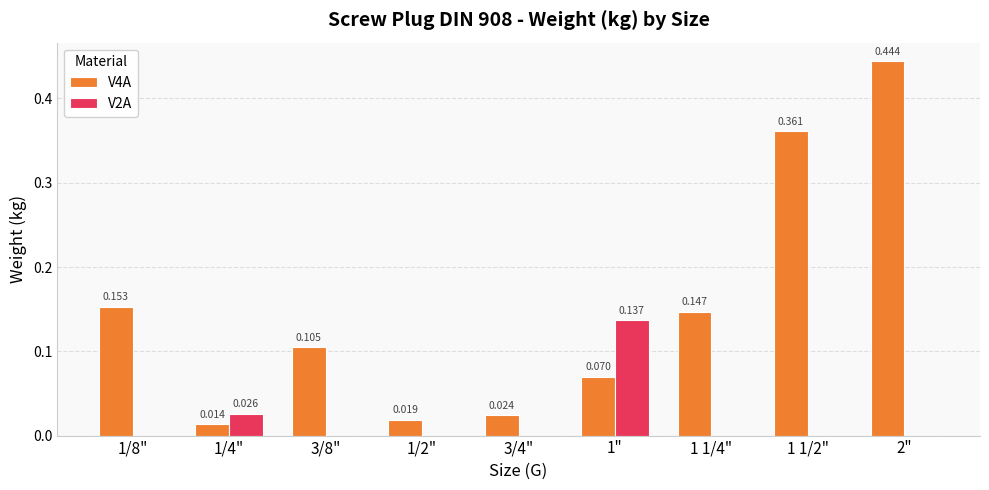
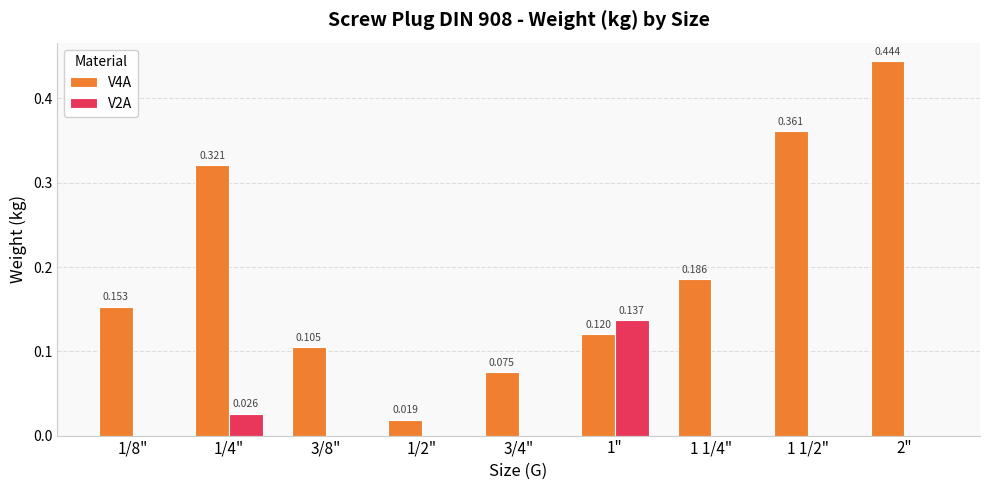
V4A, 1/4": 0.014 -> 0.321
V4A, 3/4": 0.024 -> 0.075
V4A, 1": 0.070 -> 0.120
V4A, 1 1/4": 0.147 -> 0.186
